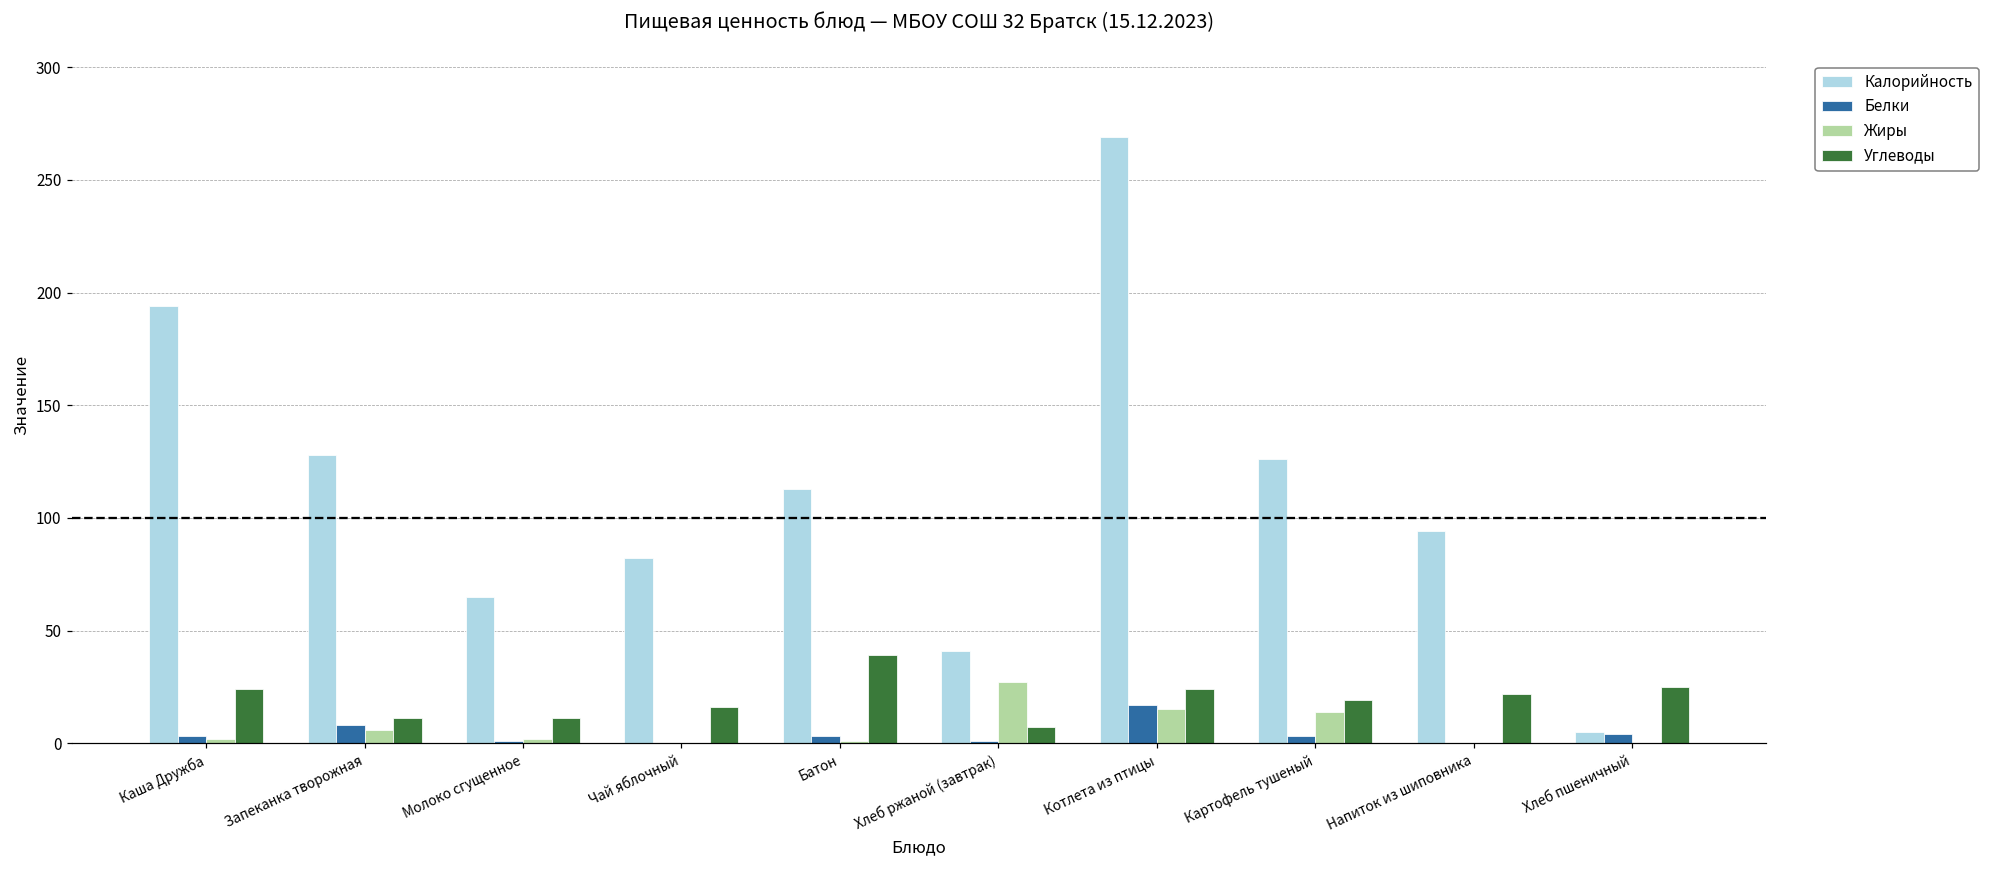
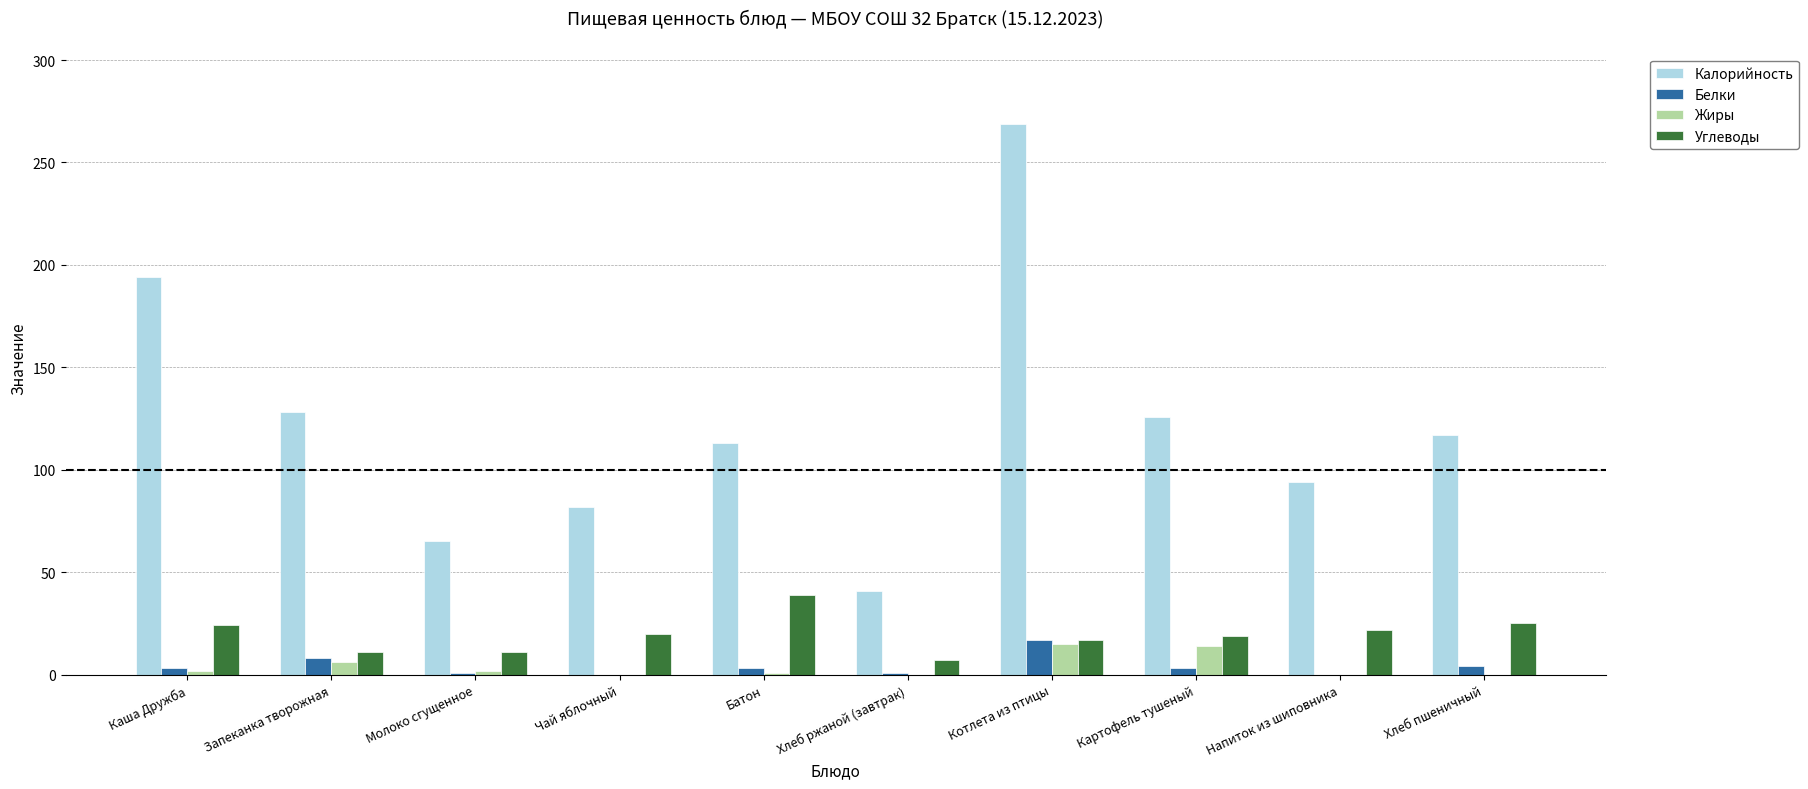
Углеводы, Чай яблочный: 16 -> 20
Жиры, Хлеб ржаной (завтрак): 27 -> 0
Углеводы, Котлета из птицы: 24 -> 17
Калорийность, Хлеб пшеничный: 5 -> 117
